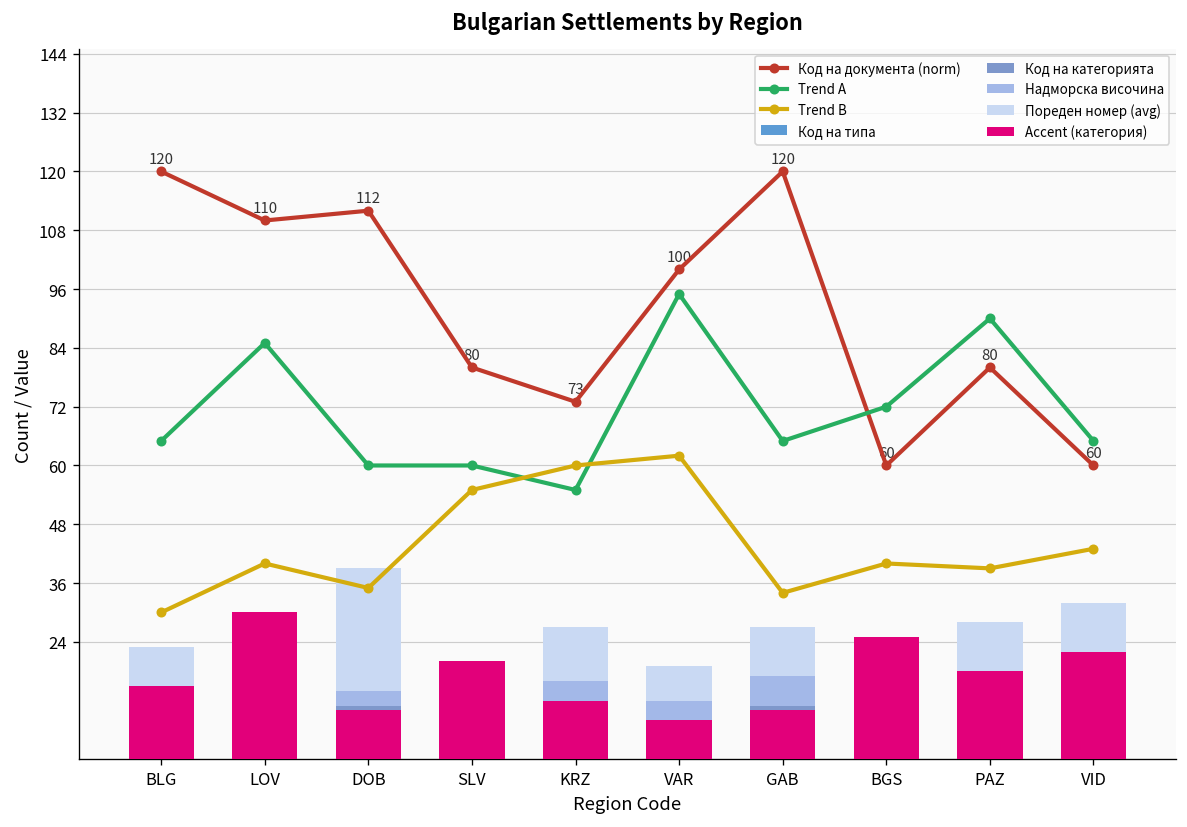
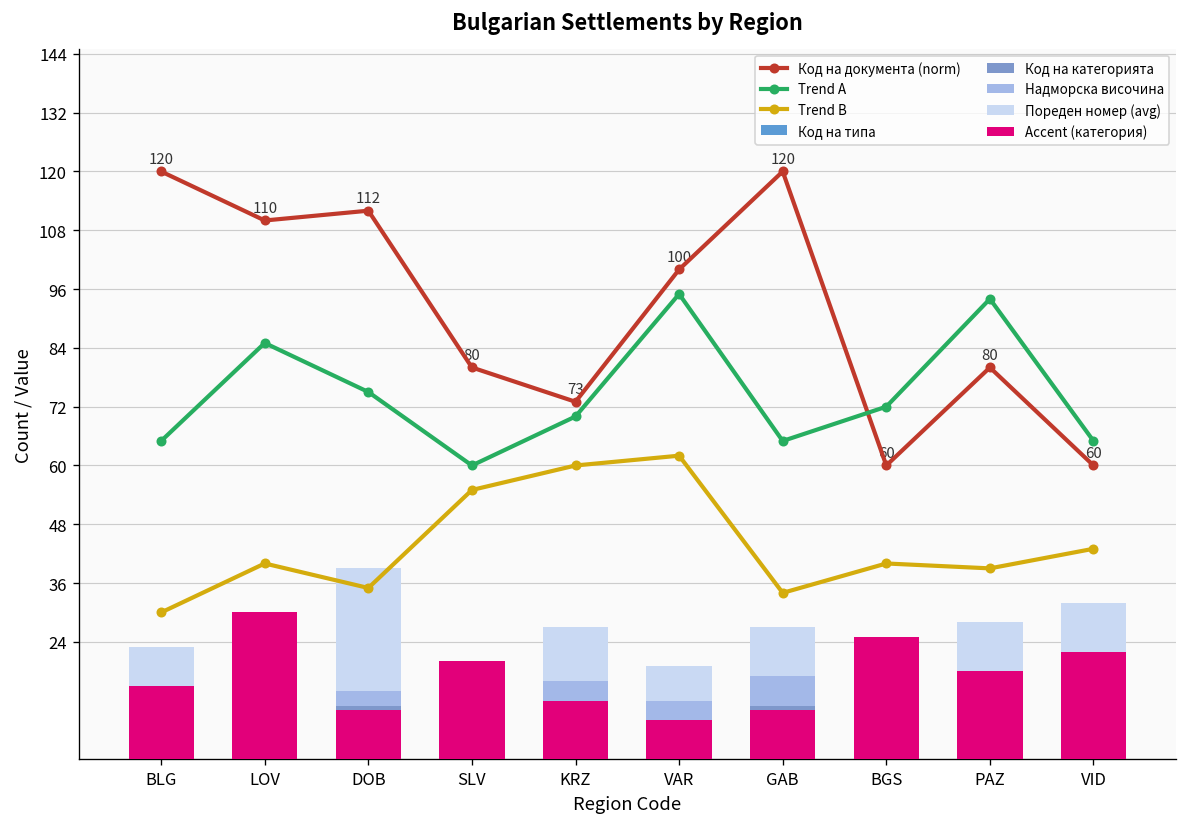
Trend A, DOB: 60 -> 75
Trend A, KRZ: 55 -> 70
Trend A, PAZ: 90 -> 94
